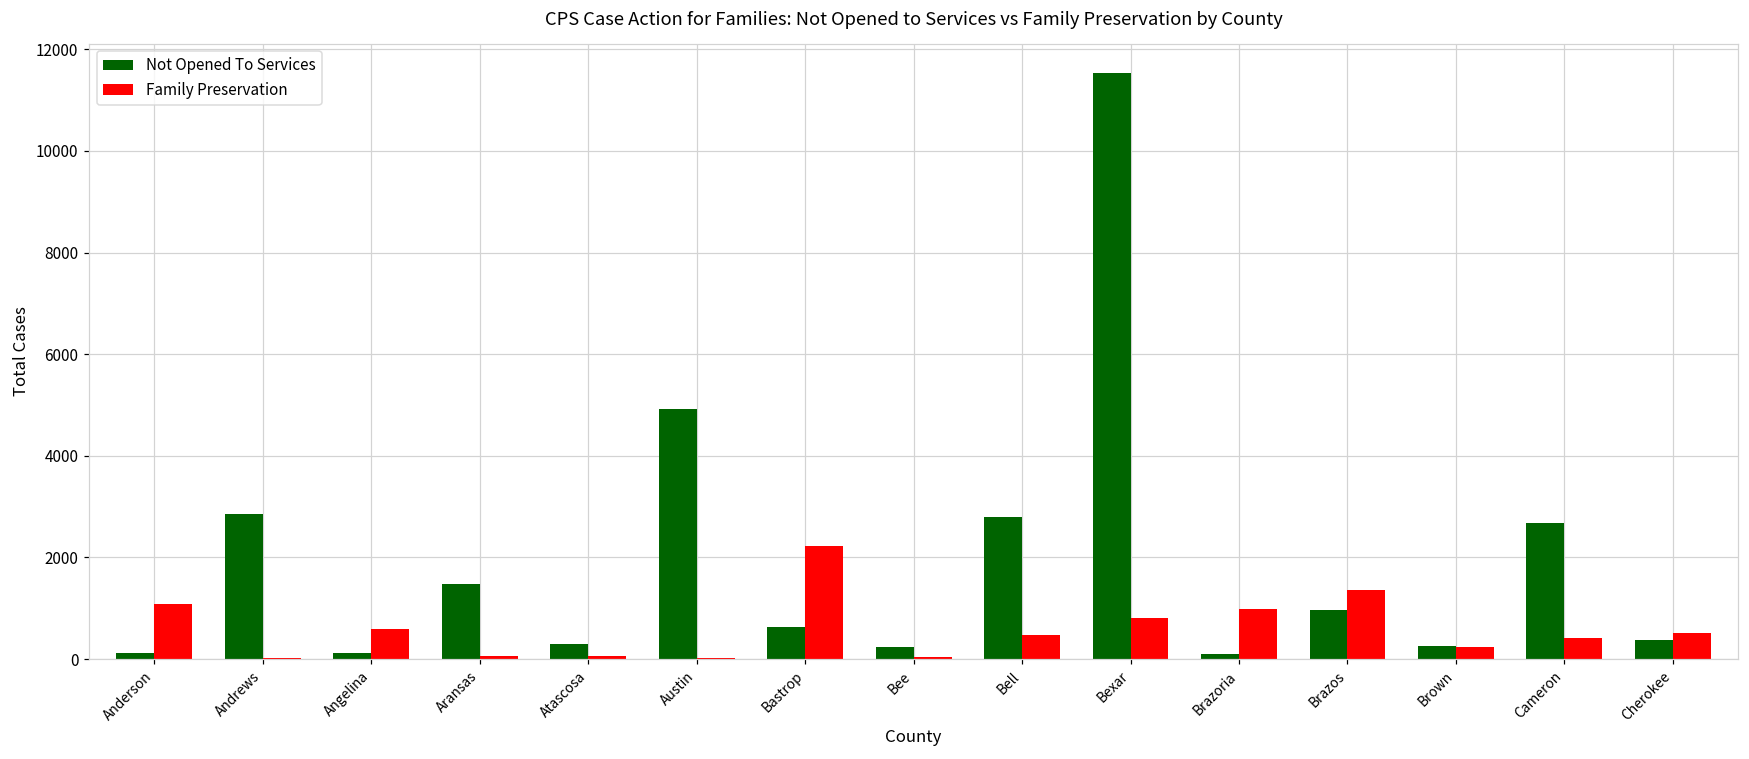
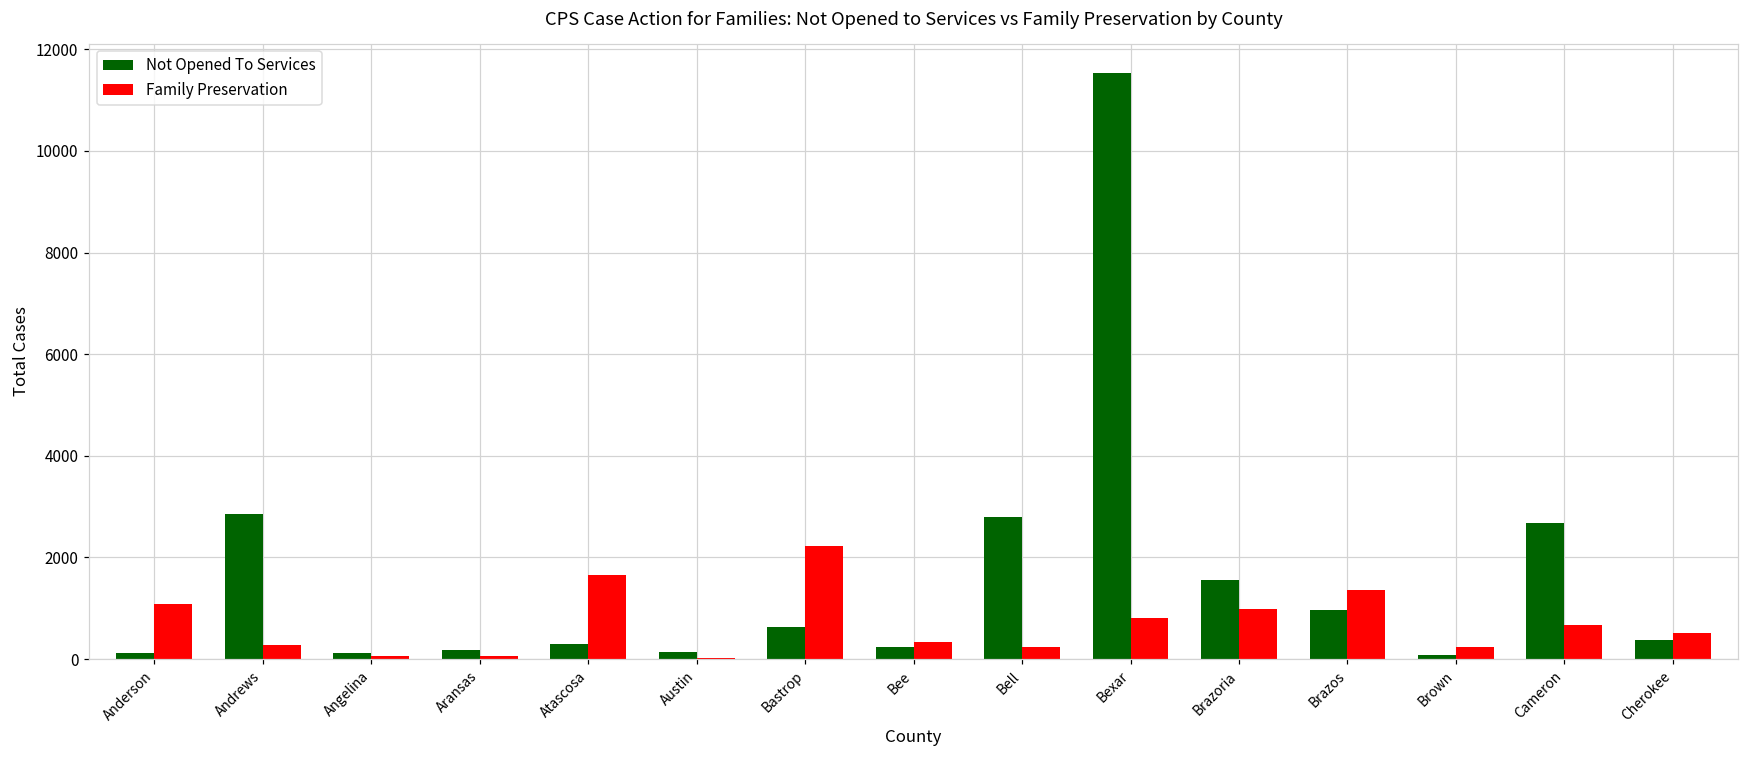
Family Preservation, Andrews: 0 -> 300
Family Preservation, Angelina: 600 -> 100
Not Opened To Services, Aransas: 1500 -> 200
Family Preservation, Atascosa: 100 -> 1700
Not Opened To Services, Austin: 4900 -> 100
Family Preservation, Bee: 0 -> 300
Family Preservation, Bell: 500 -> 200
Not Opened To Services, Brazoria: 100 -> 1500
Not Opened To Services, Brown: 300 -> 100
Family Preservation, Cameron: 400 -> 700
